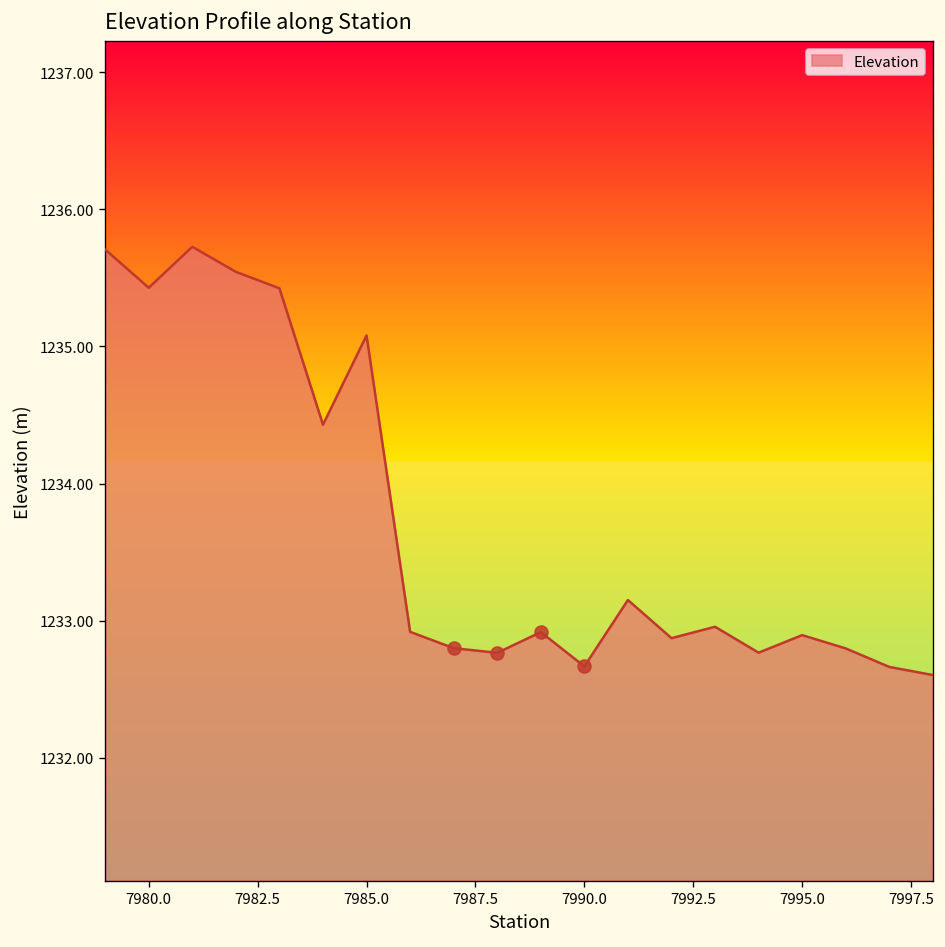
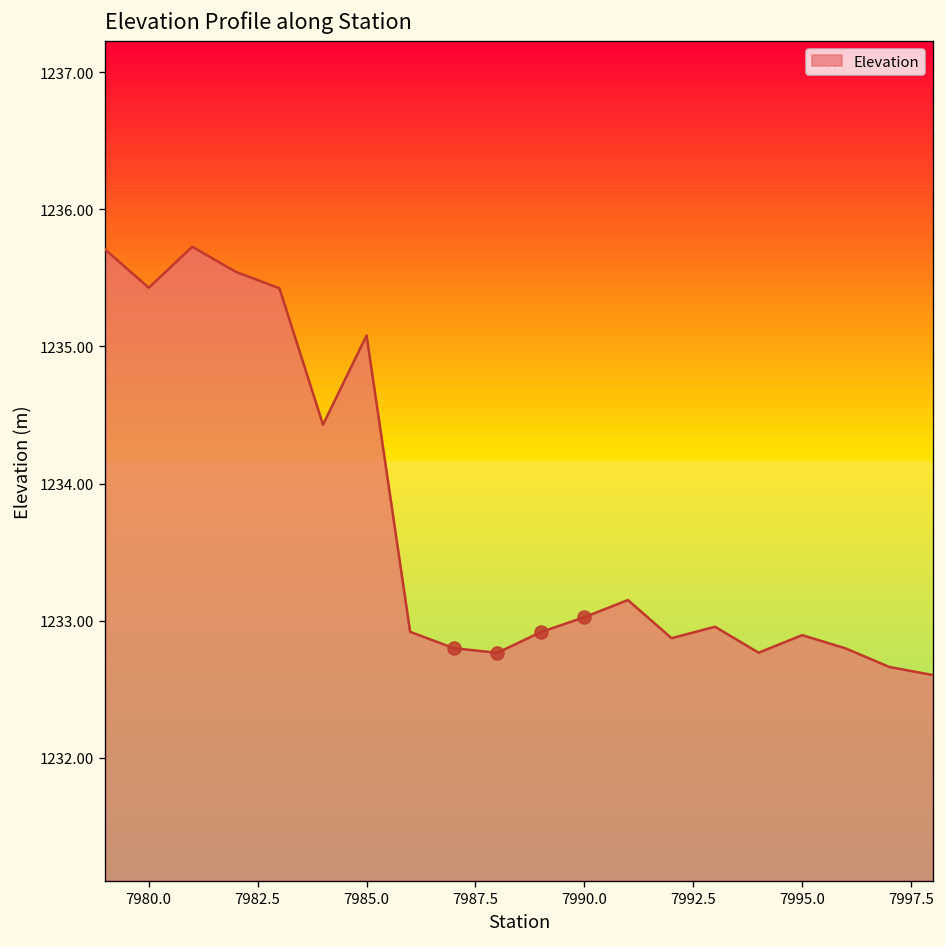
Elevation, 7990.0: 1232.67 -> 1233.03
